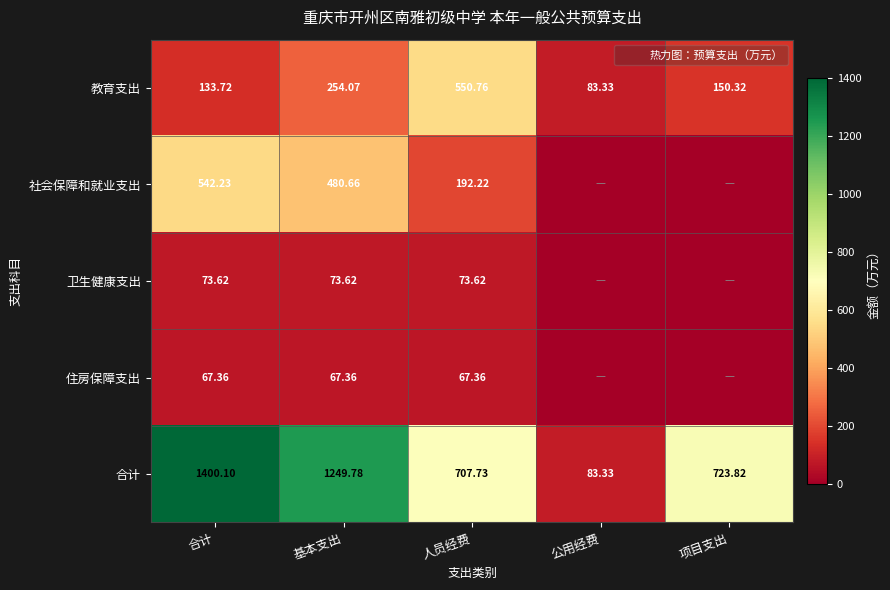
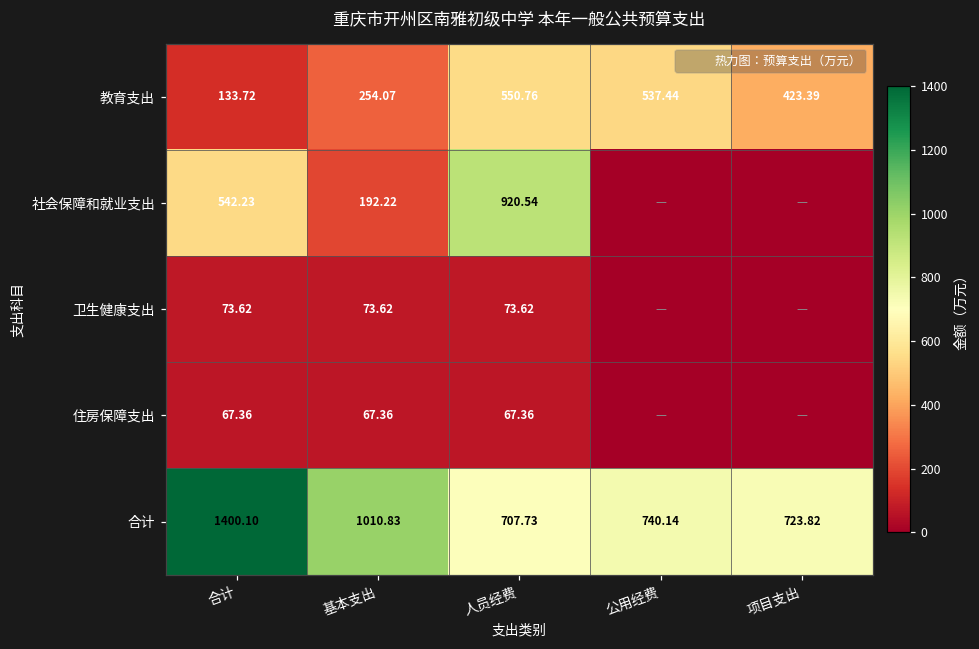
教育支出, 公用经费: 83.33 -> 537.44
教育支出, 项目支出: 150.32 -> 423.39
社会保障和就业支出, 基本支出: 480.66 -> 192.22
社会保障和就业支出, 人员经费: 192.22 -> 920.54
合计, 基本支出: 1249.78 -> 1010.83
合计, 公用经费: 83.33 -> 740.14
